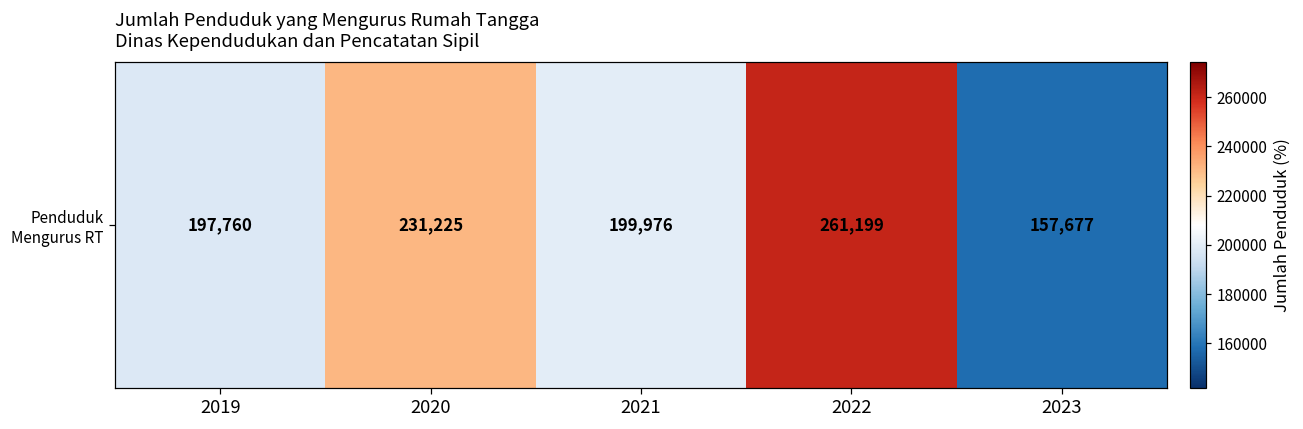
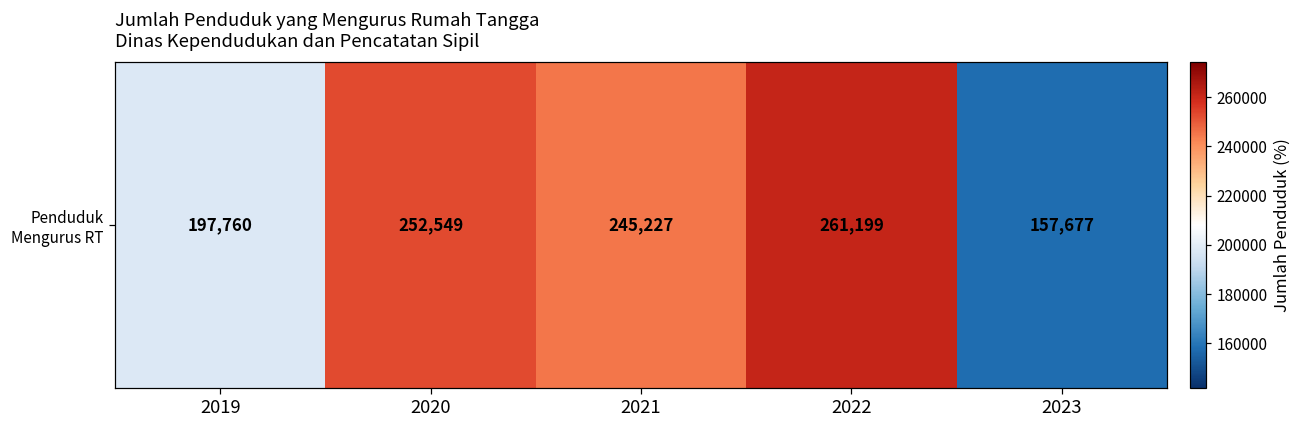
Penduduk Mengurus RT, 2020: 231,225 -> 252,549
Penduduk Mengurus RT, 2021: 199,976 -> 245,227
